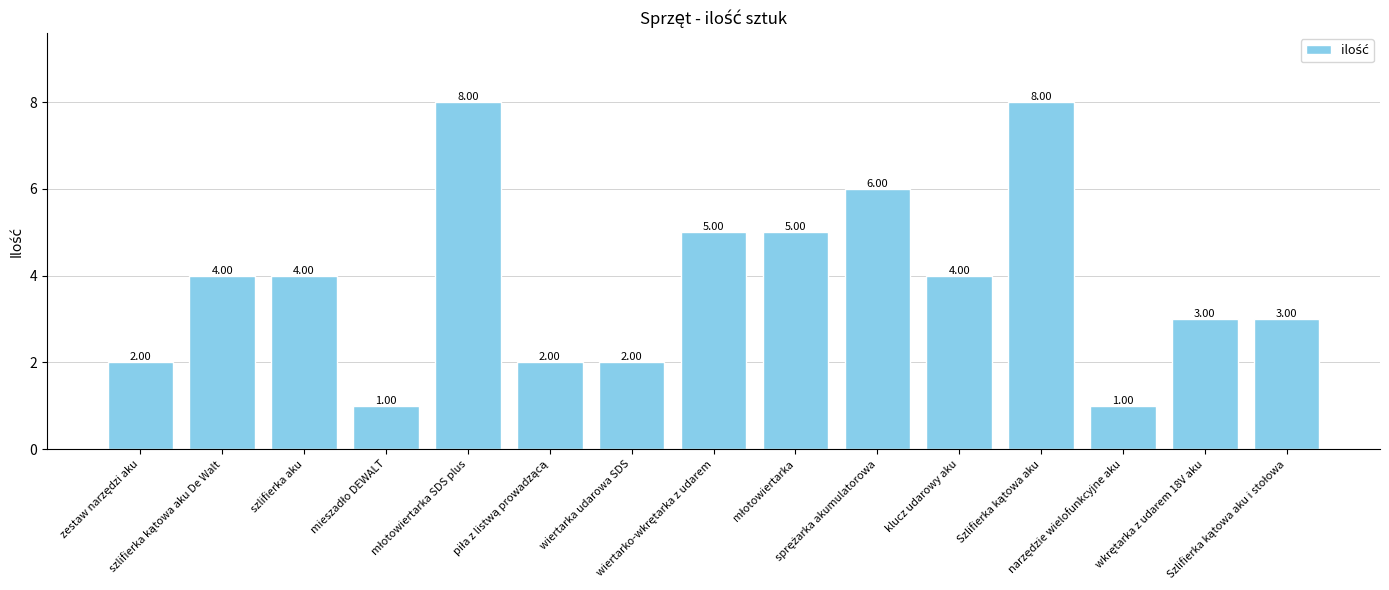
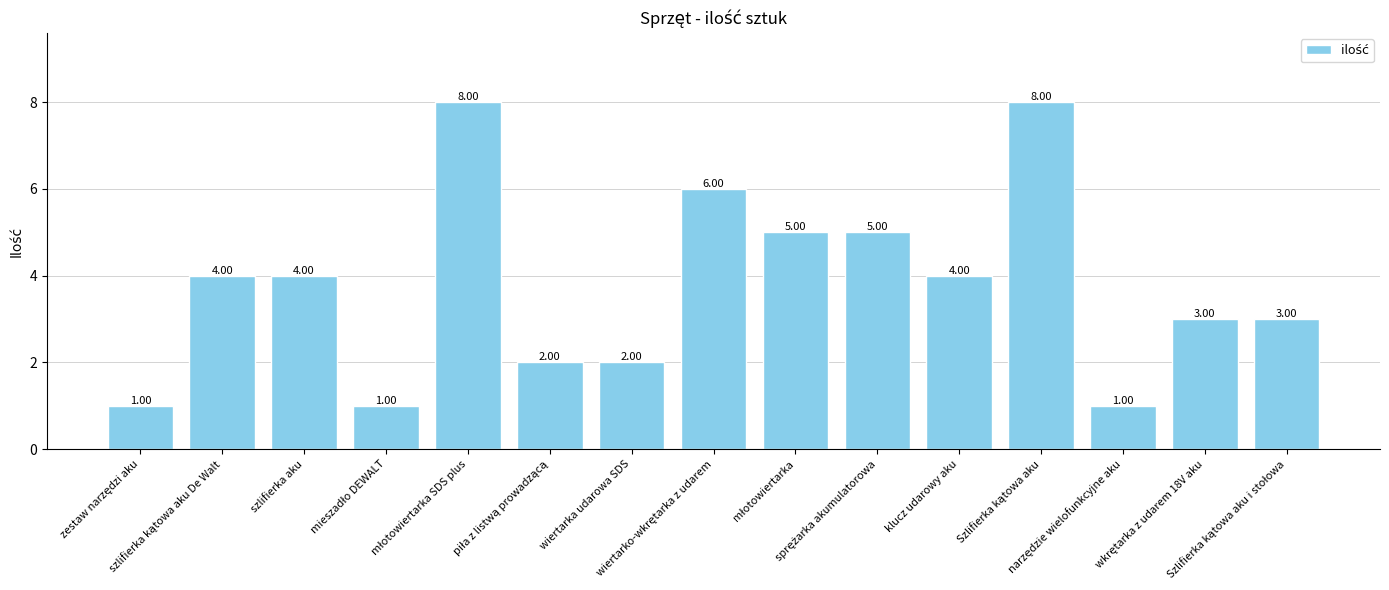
zestaw narzędzi aku: 2.00 -> 1.00
wiertarko-wkrętarka z udarem: 5.00 -> 6.00
sprężarka akumulatorowa: 6.00 -> 5.00
